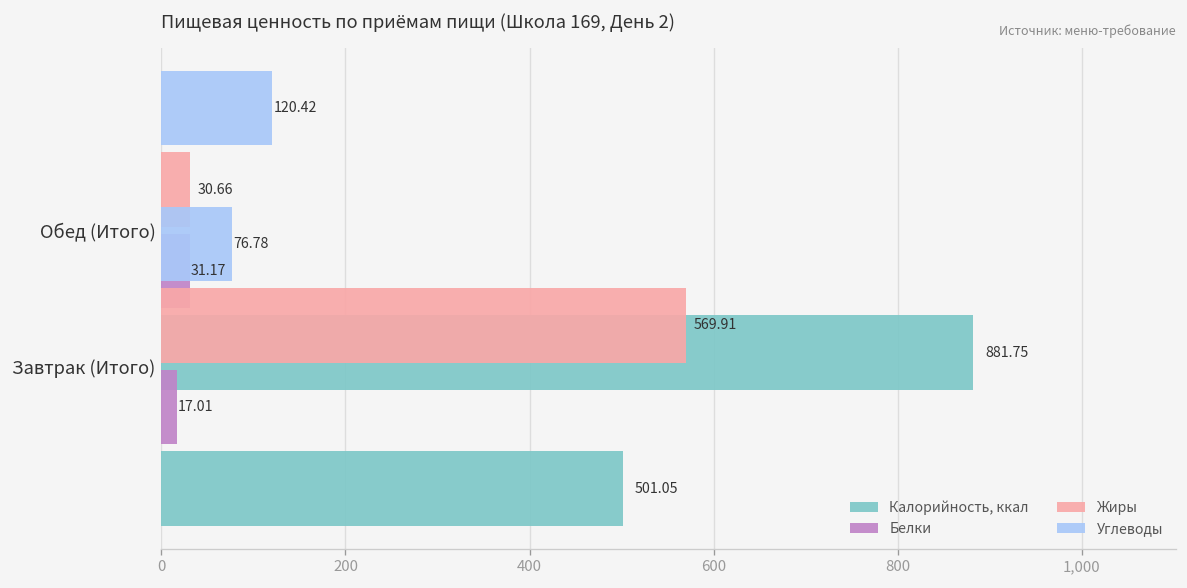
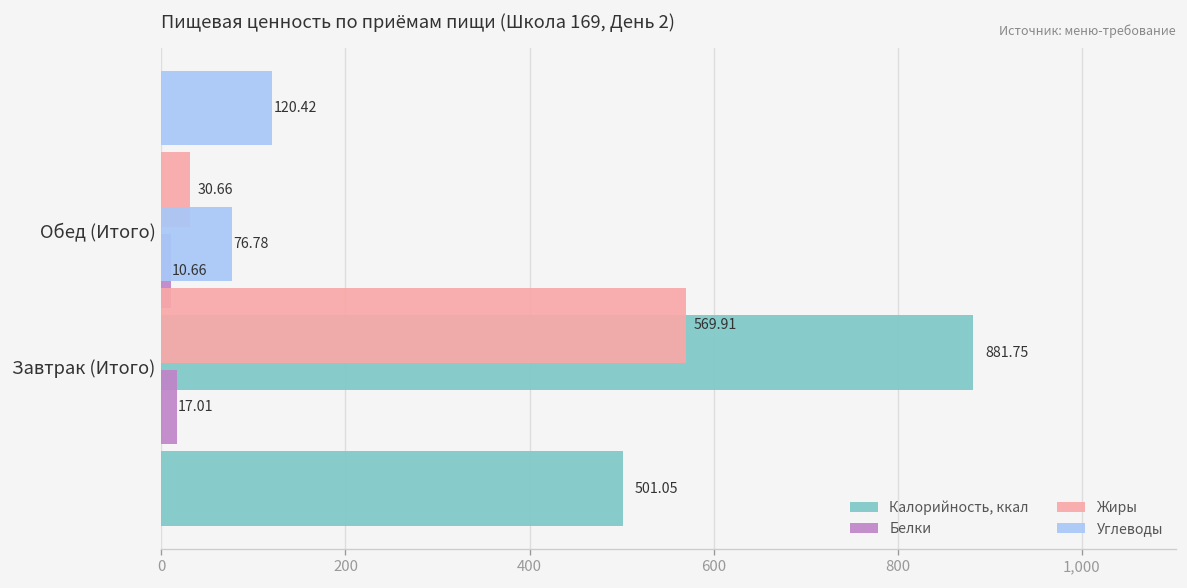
Белки, Обед (Итого): 31.17 -> 10.66
